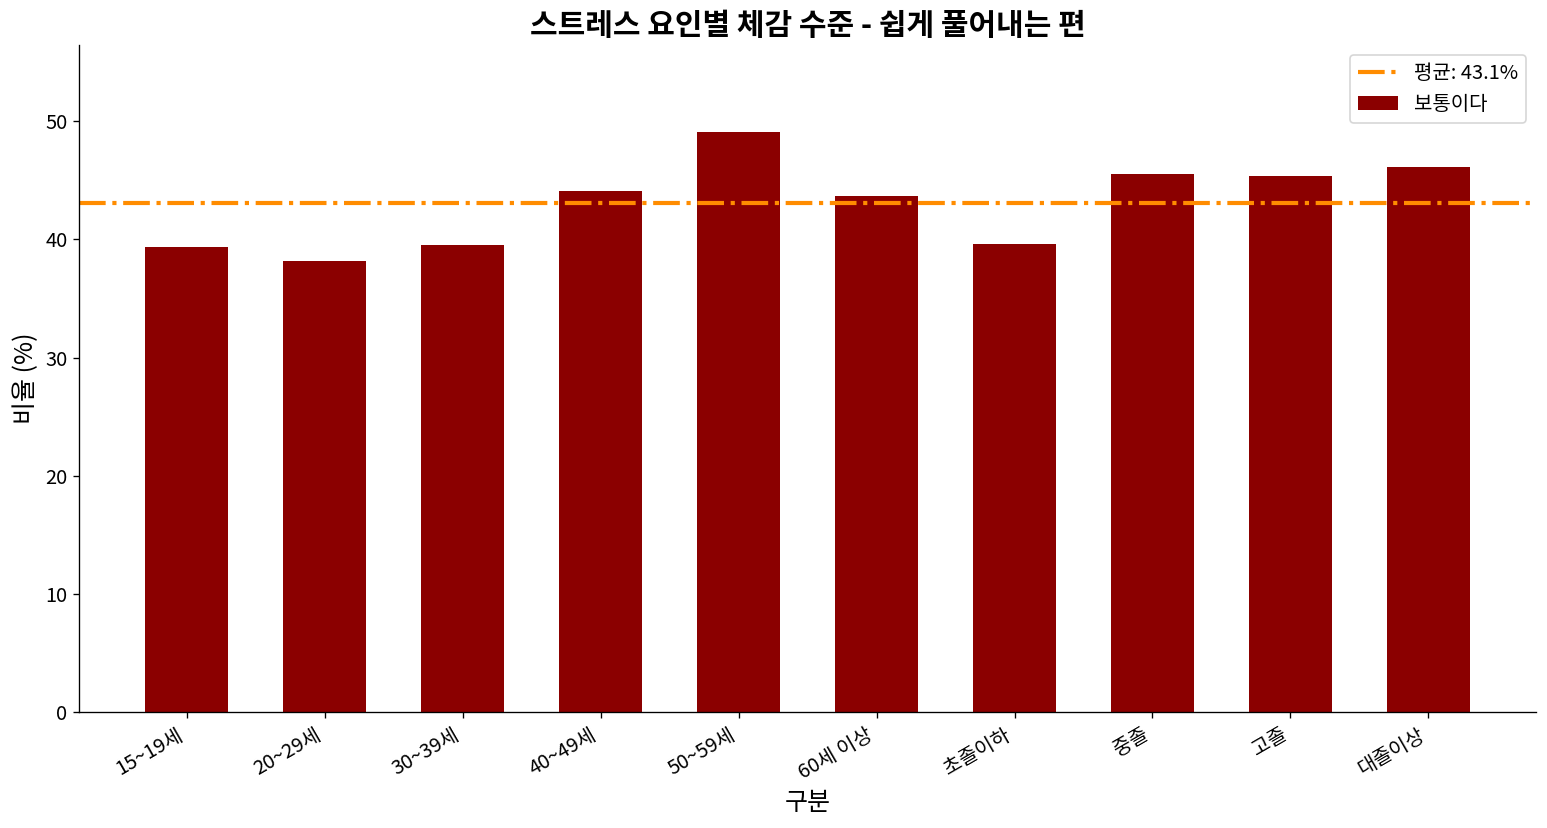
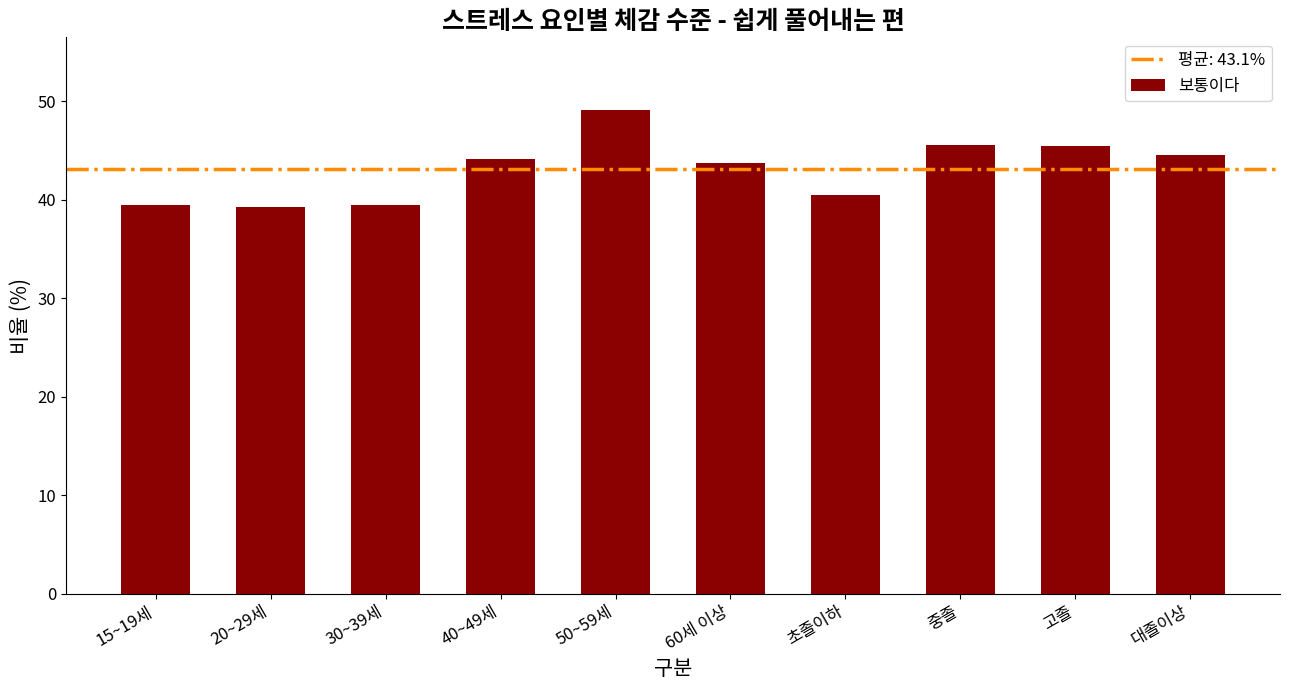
20~29세: 38 -> 39
초졸이하: 40 -> 41
대졸이상: 46 -> 45
